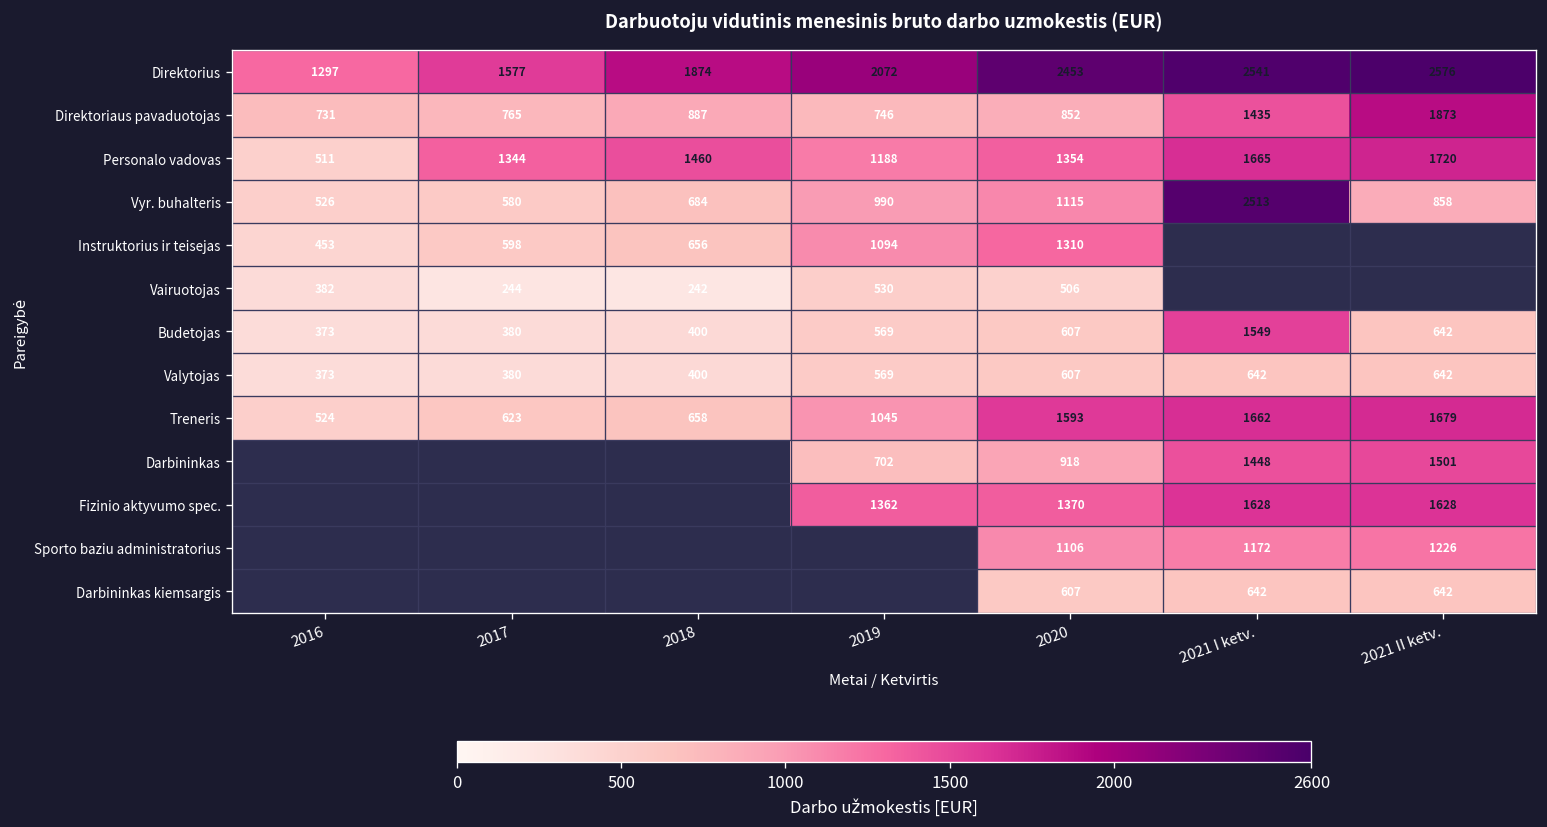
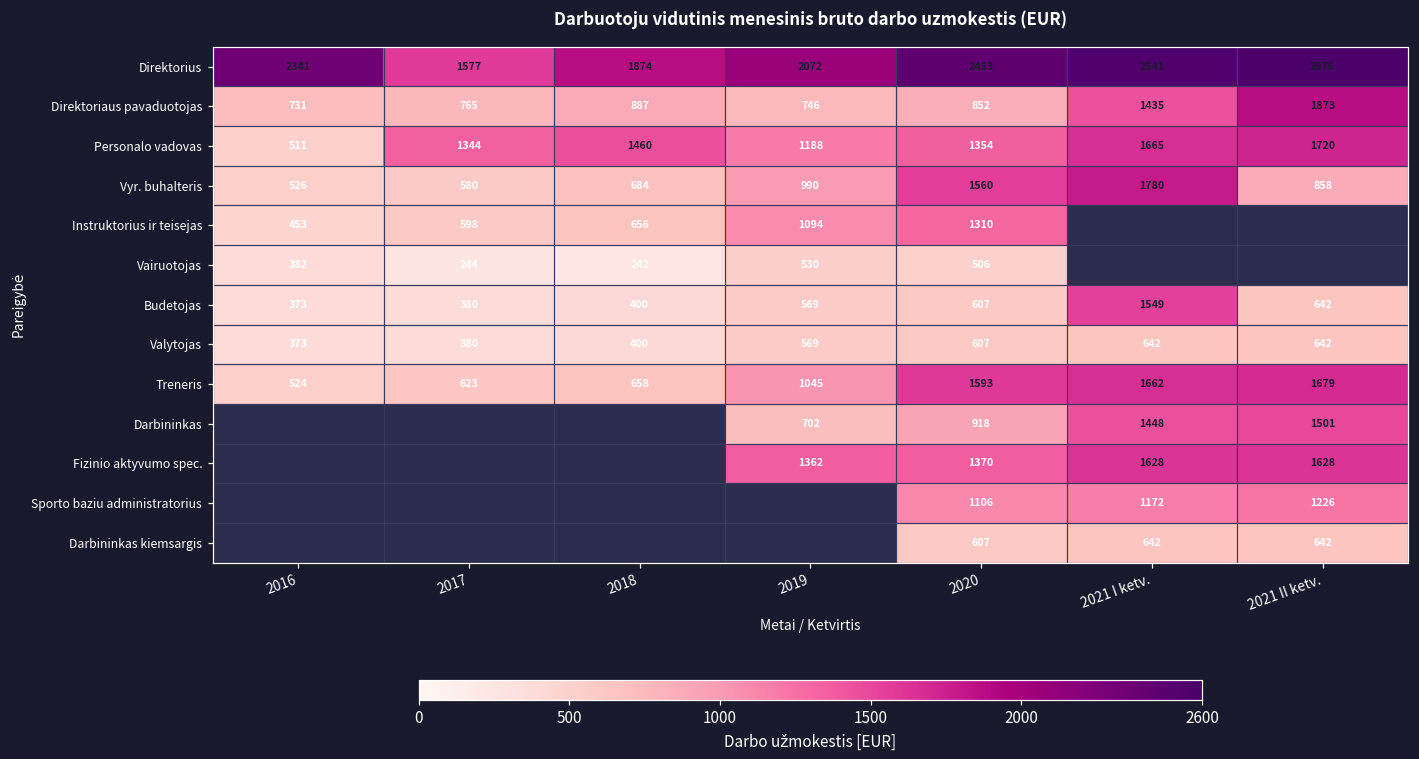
Direktorius, 2016: 1297 -> 2341
Vyr. buhalteris, 2020: 1115 -> 1560
Vyr. buhalteris, 2021 I ketv.: 2513 -> 1780
